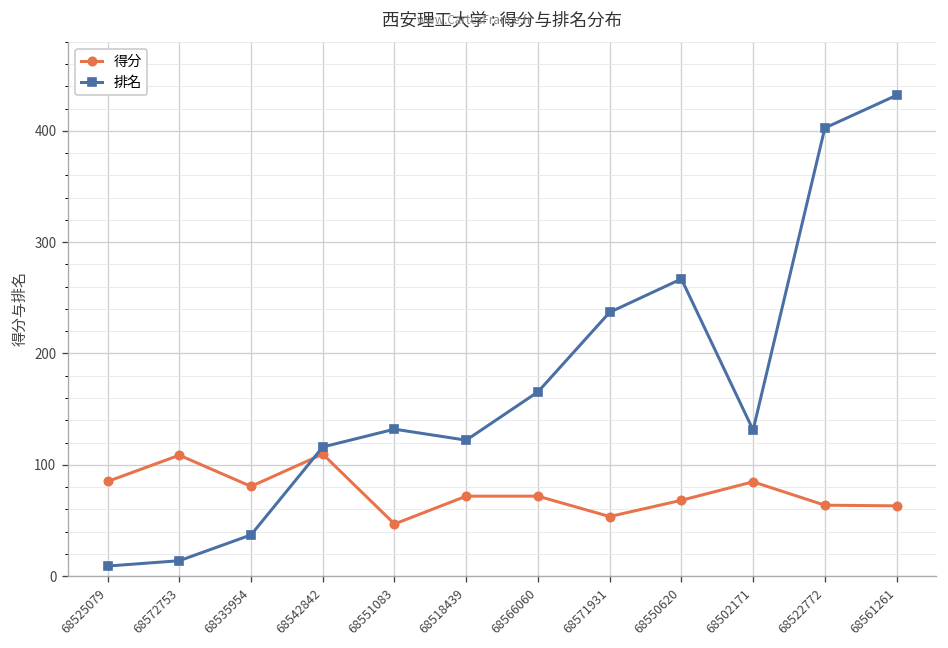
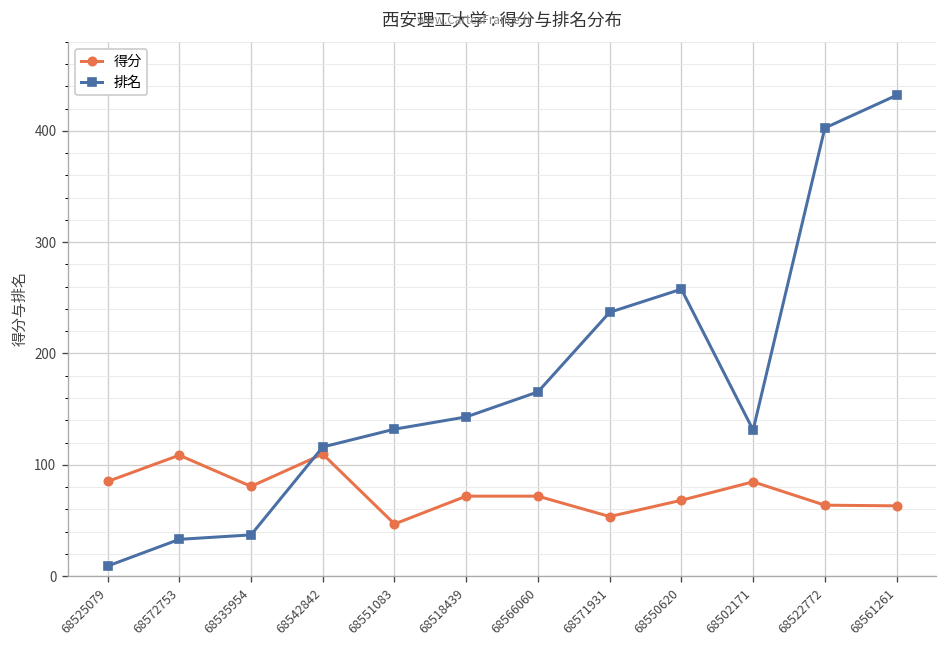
排名, 68572753: 10 -> 30
排名, 68518439: 120 -> 140
排名, 68550620: 270 -> 260
